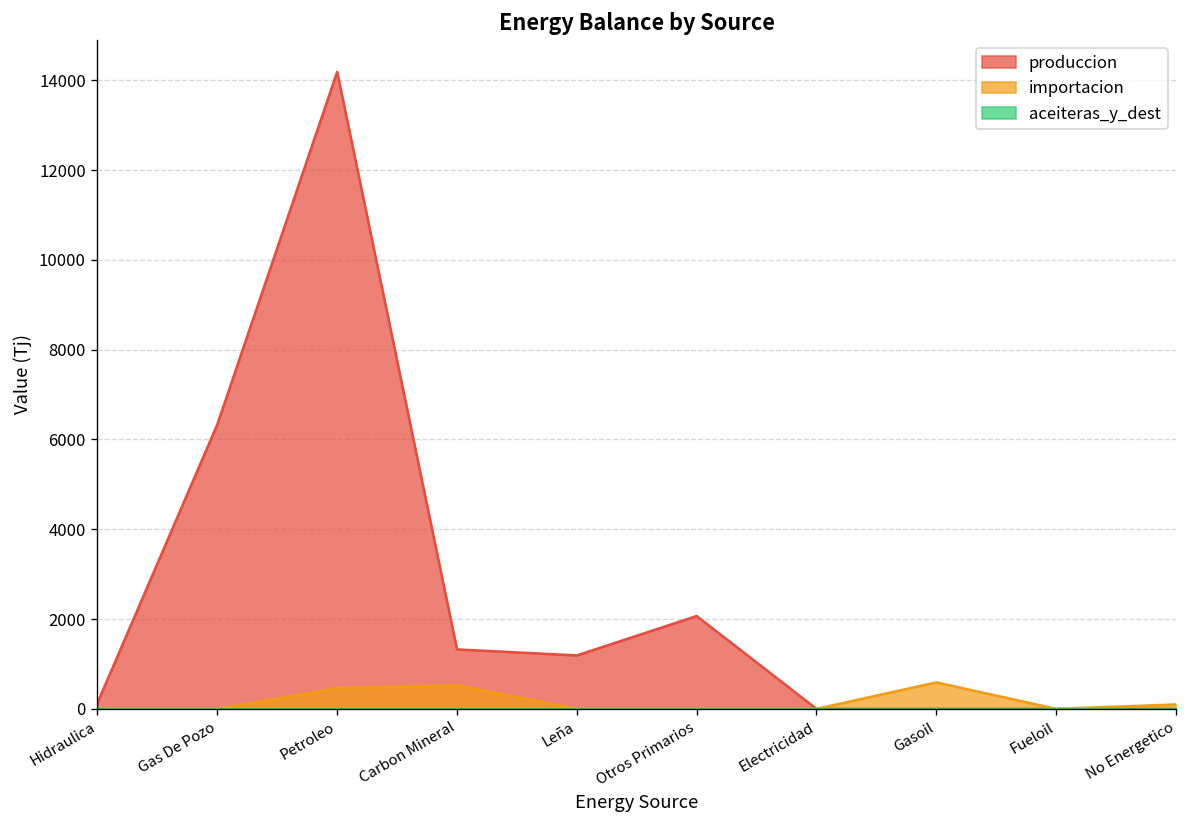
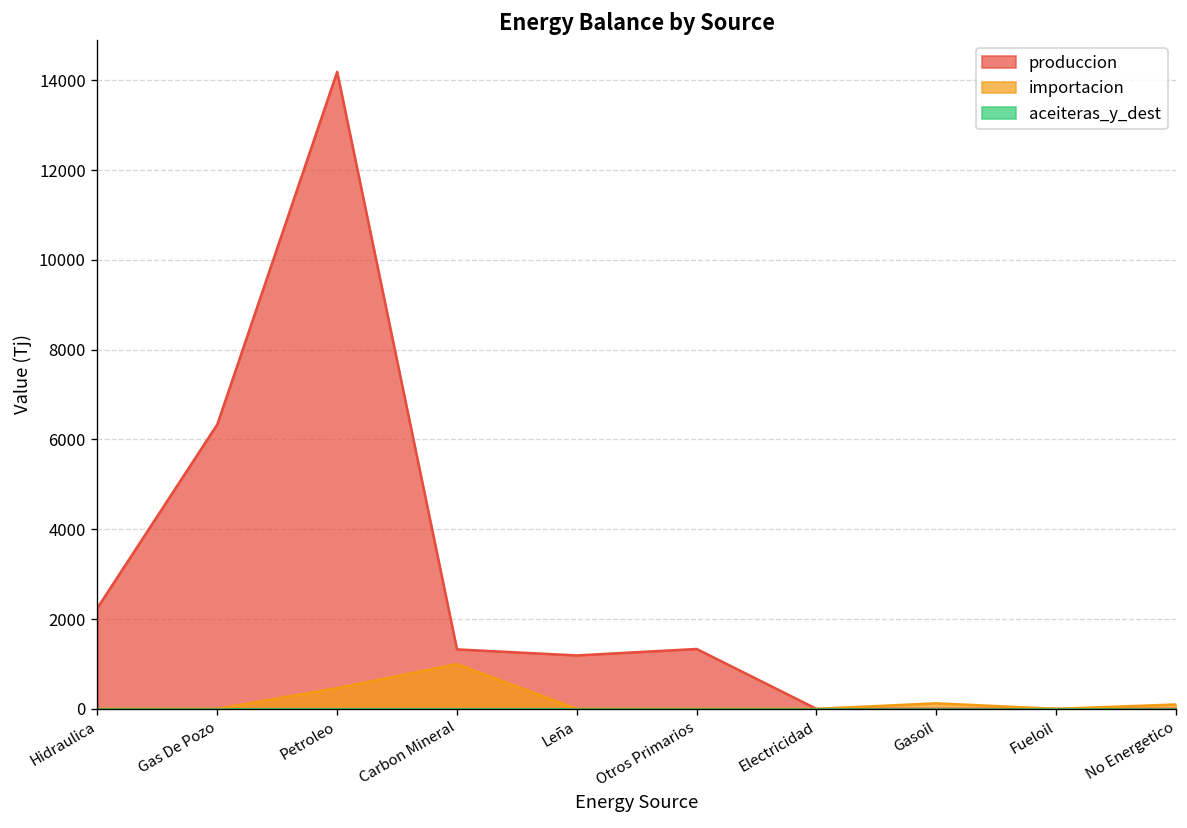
produccion, Hidraulica: 100 -> 2300
importacion, Carbon Mineral: 500 -> 1000
produccion, Otros Primarios: 2100 -> 1300
importacion, Gasoil: 600 -> 100
